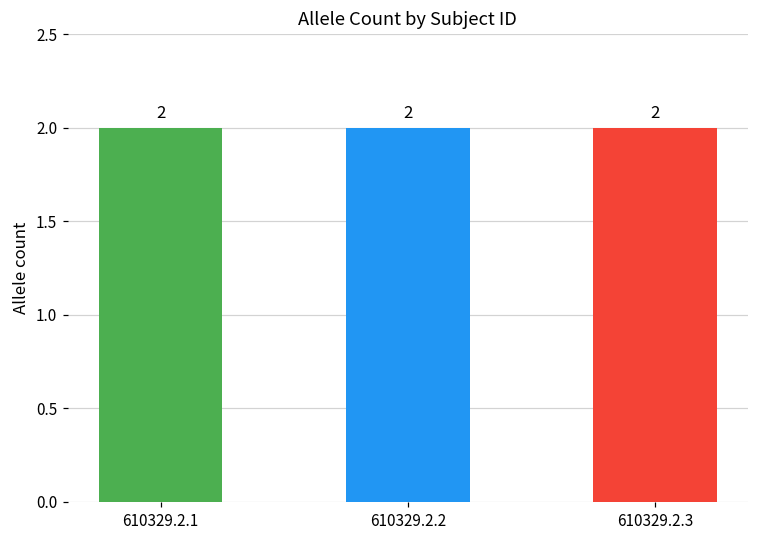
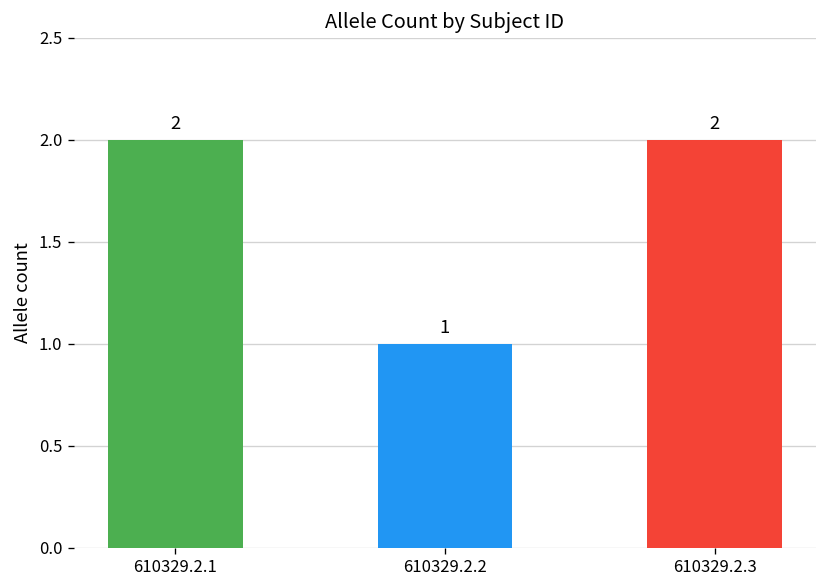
610329.2.2: 2 -> 1
